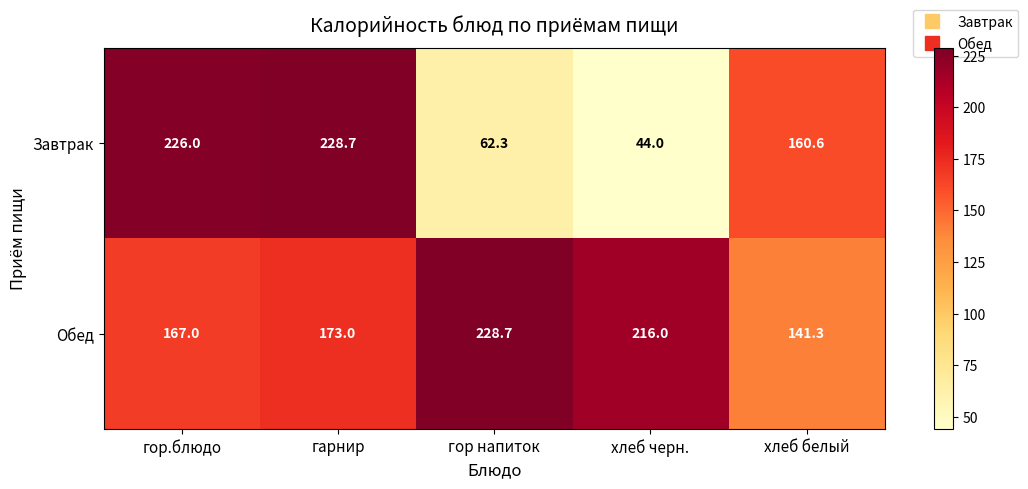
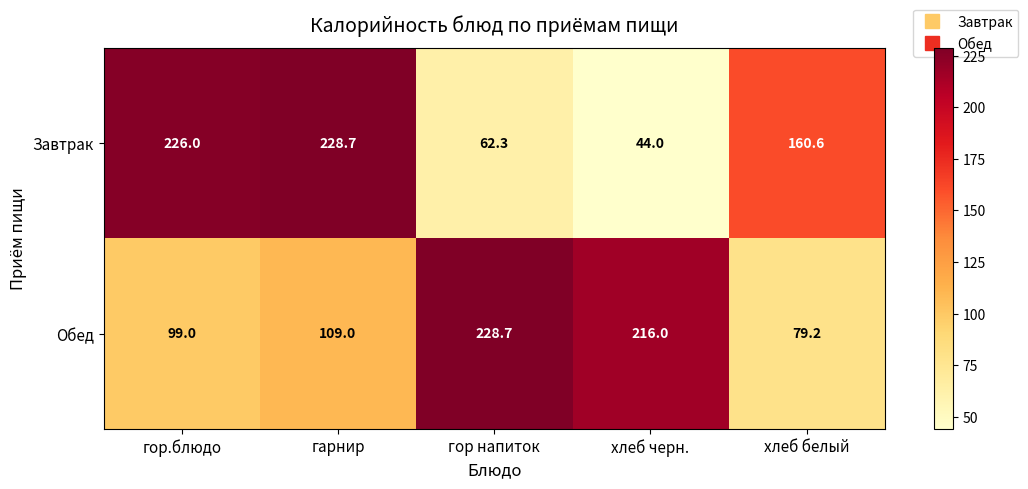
Обед, гор.блюдо: 167.0 -> 99.0
Обед, гарнир: 173.0 -> 109.0
Обед, хлеб белый: 141.3 -> 79.2
